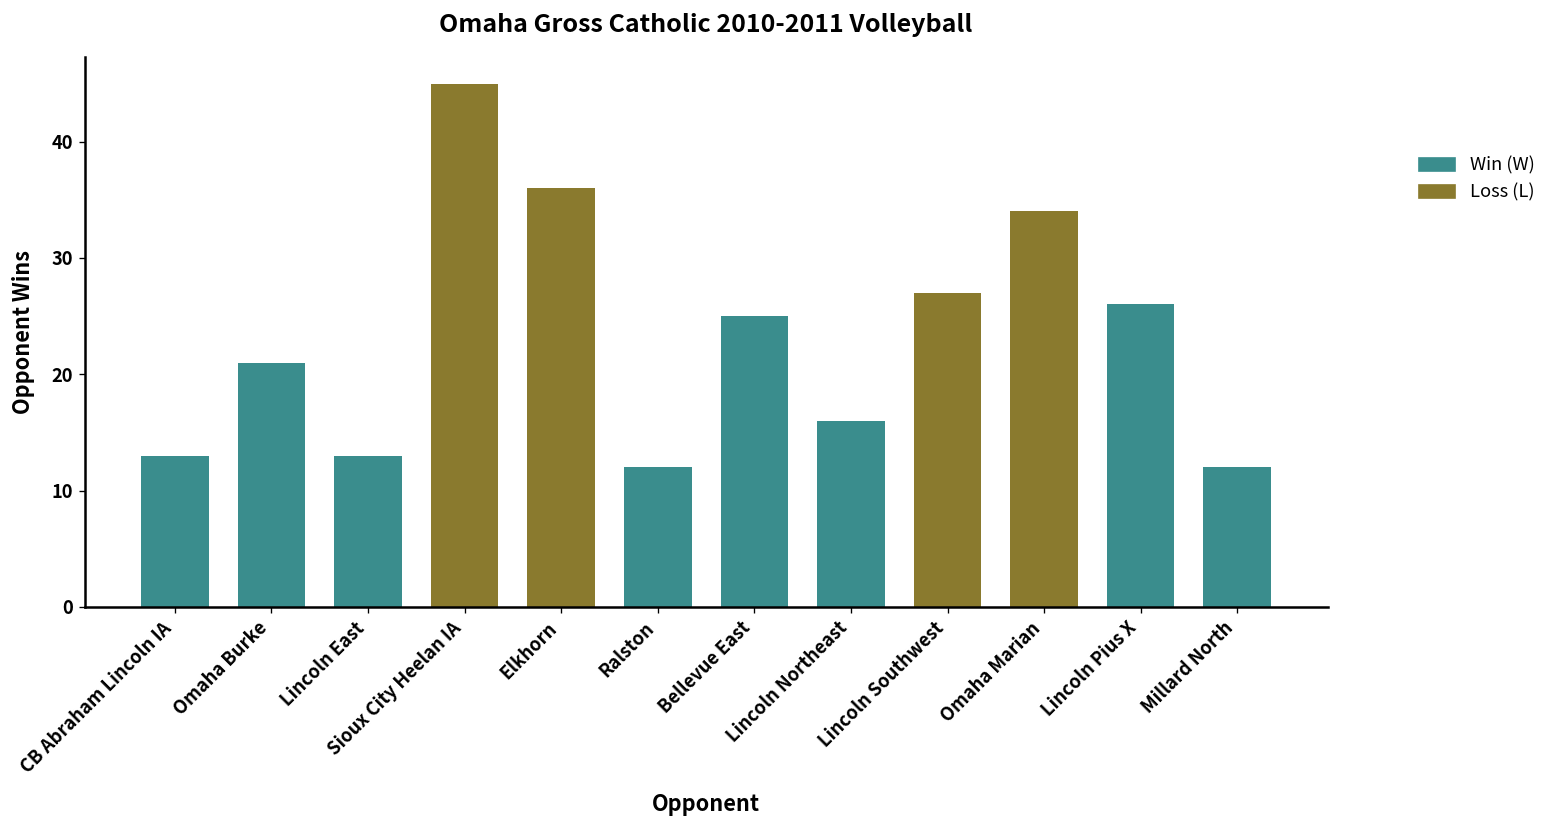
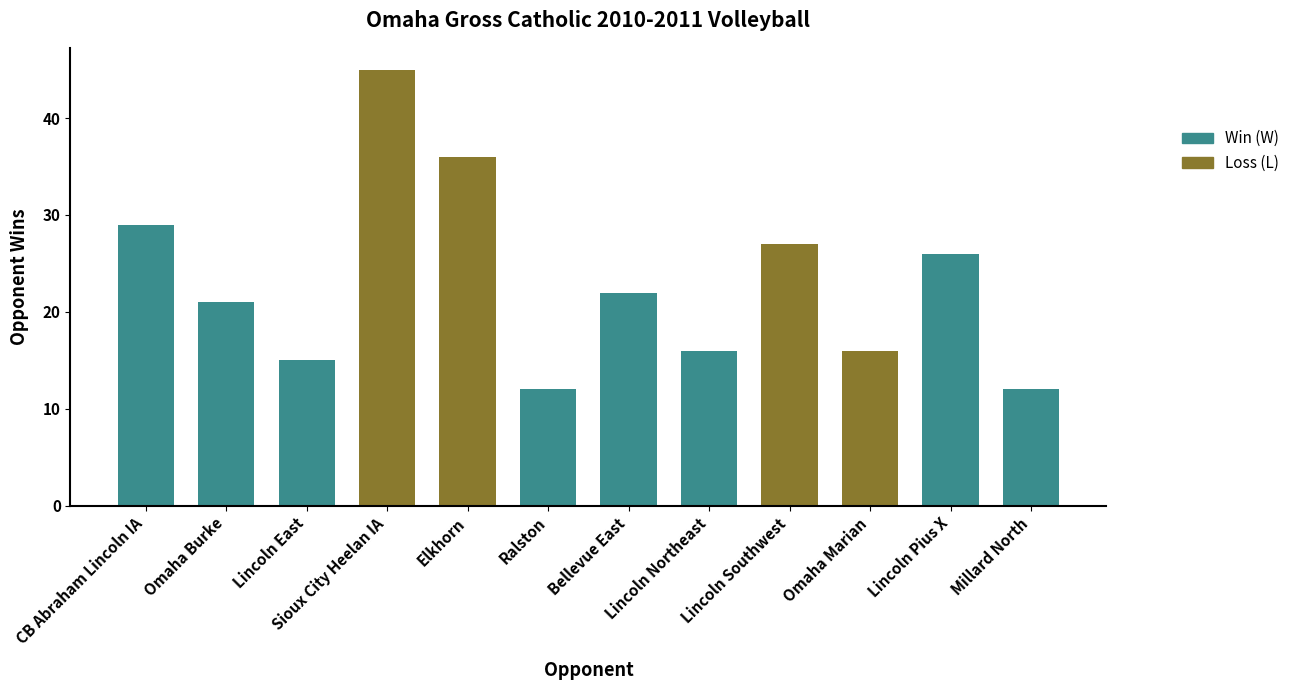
CB Abraham Lincoln IA: 13 -> 29
Lincoln East: 13 -> 15
Bellevue East: 25 -> 22
Omaha Marian: 34 -> 16
